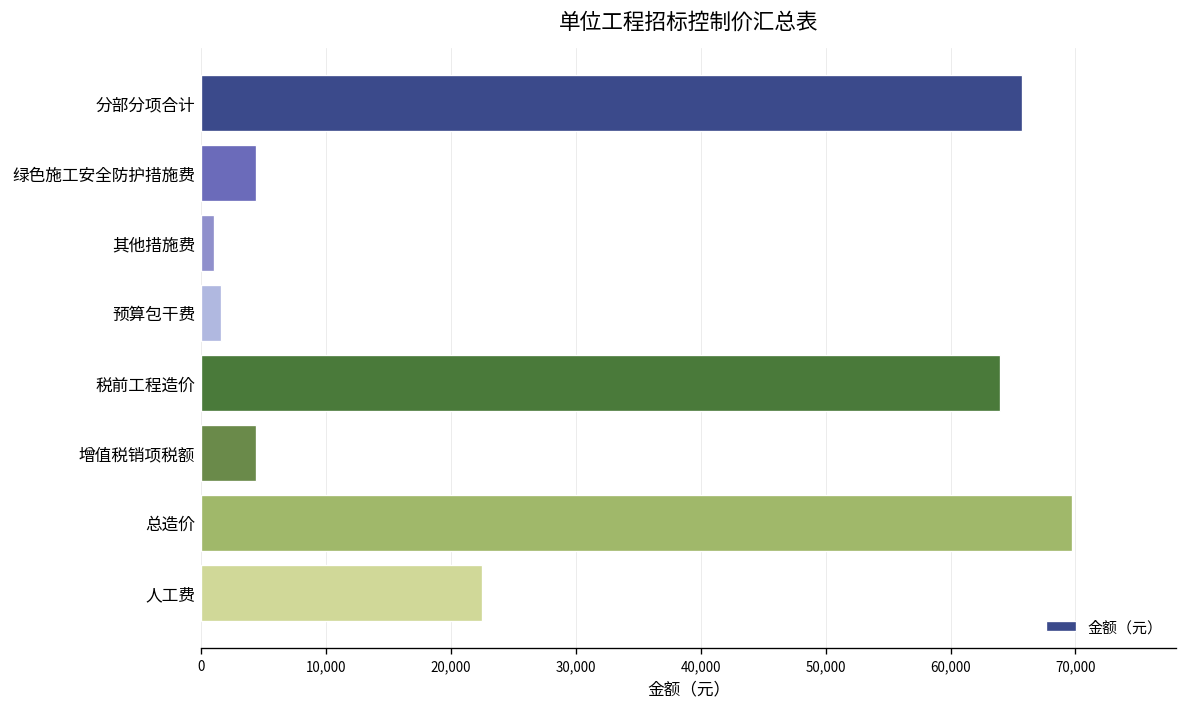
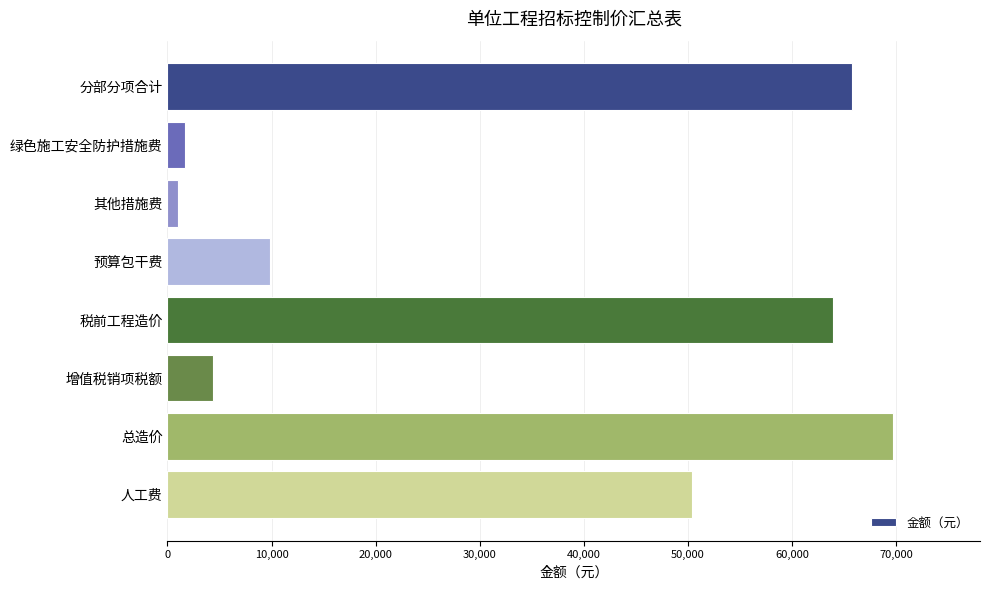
绿色施工安全防护措施费: 4,400 -> 1,700
预算包干费: 1,600 -> 9,900
人工费: 22,500 -> 50,400
